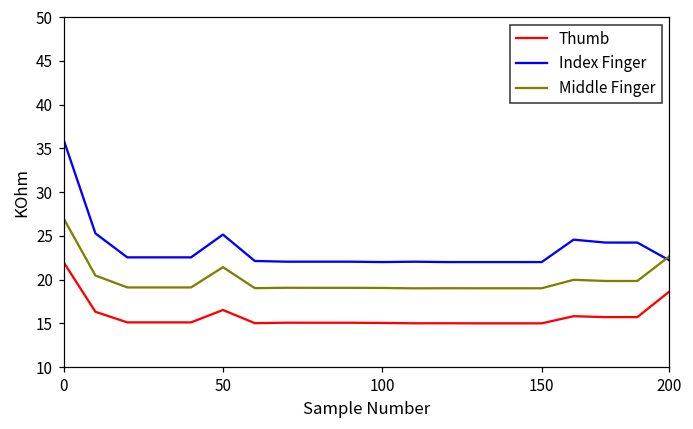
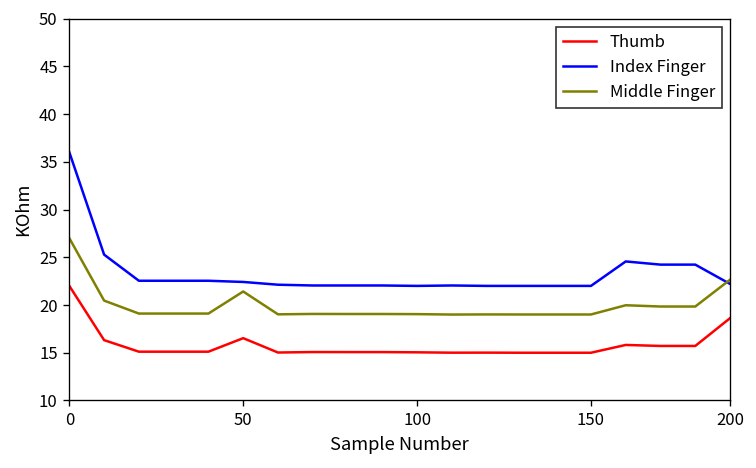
Index Finger, 50: 25 -> 22
